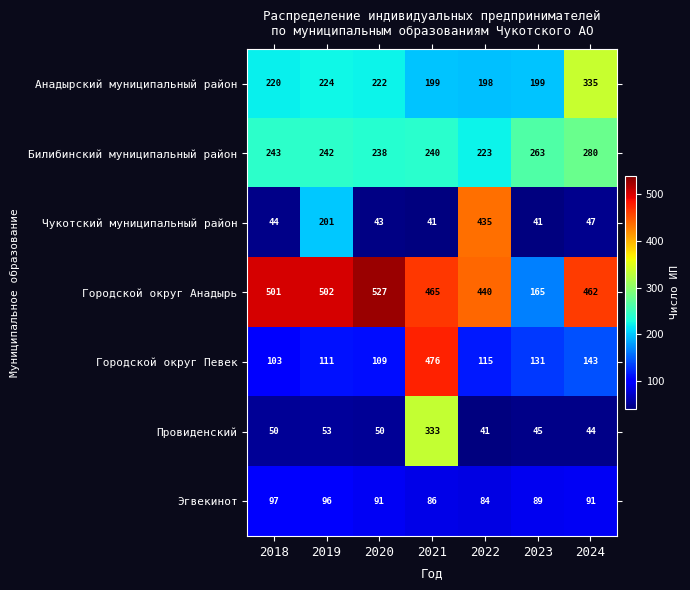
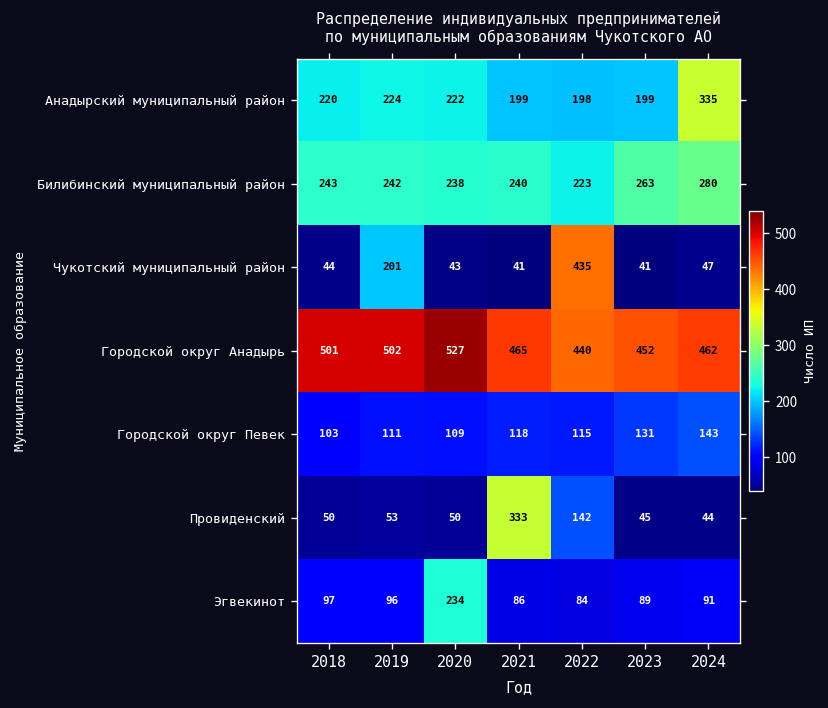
Городской округ Анадырь, 2023: 165 -> 452
Городской округ Певек, 2021: 476 -> 118
Провиденский, 2022: 41 -> 142
Эгвекинот, 2020: 91 -> 234
